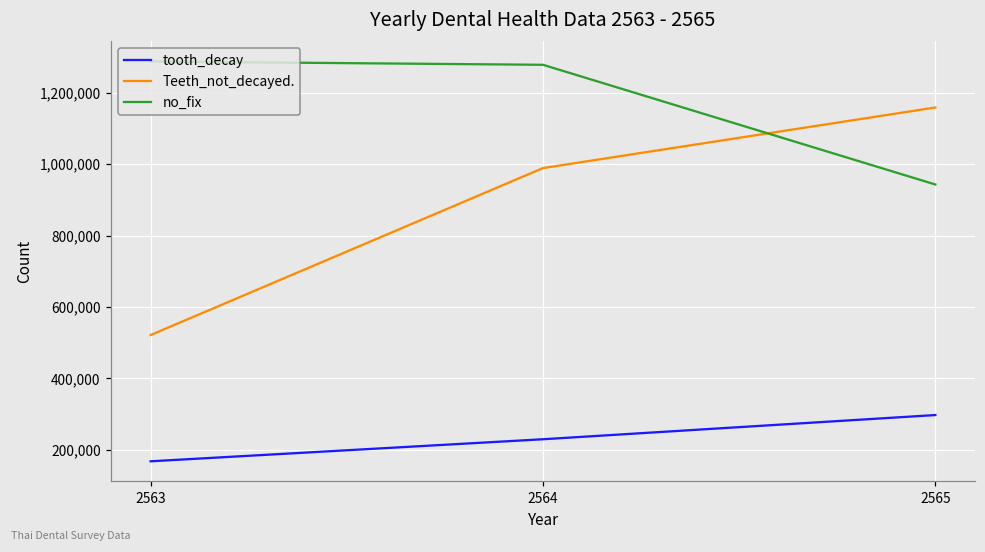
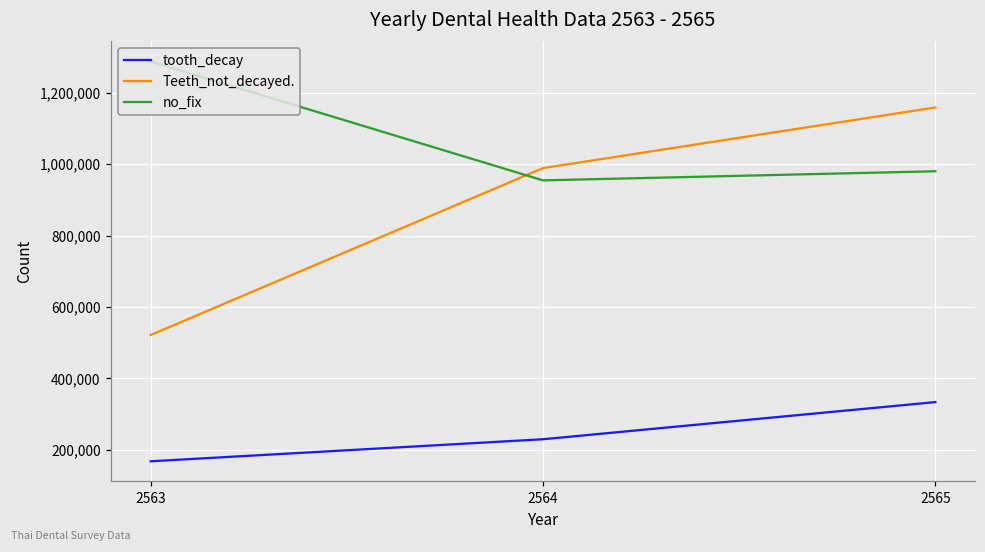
no_fix, 2564: 1,280,000 -> 950,000
tooth_decay, 2565: 300,000 -> 330,000
no_fix, 2565: 940,000 -> 980,000
